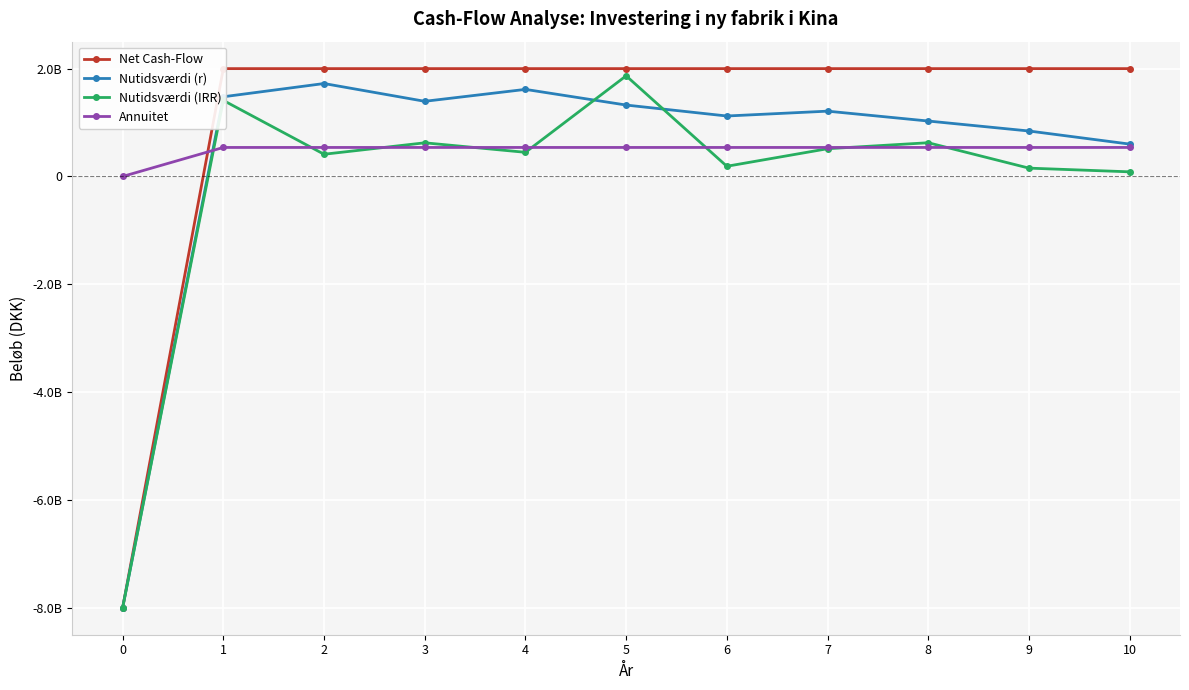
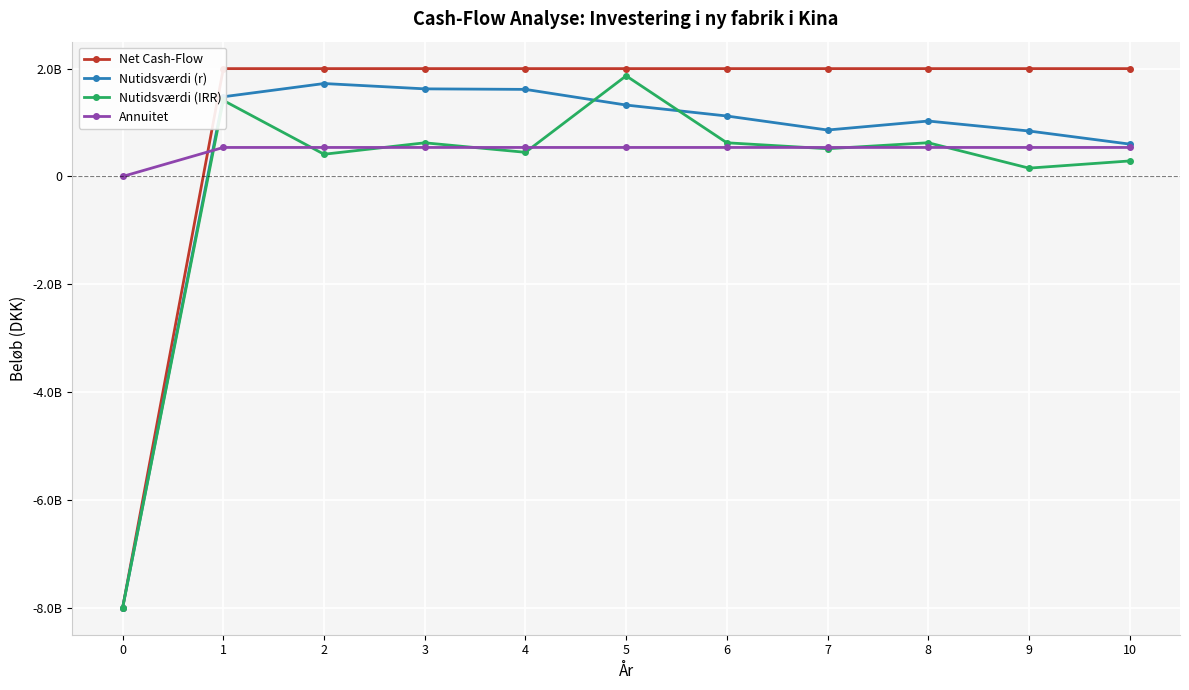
Nutidsværdi (r), 3: 1400000000 -> 1600000000
Nutidsværdi (IRR), 6: 200000000 -> 600000000
Nutidsværdi (r), 7: 1200000000 -> 900000000
Nutidsværdi (IRR), 10: 100000000 -> 300000000
